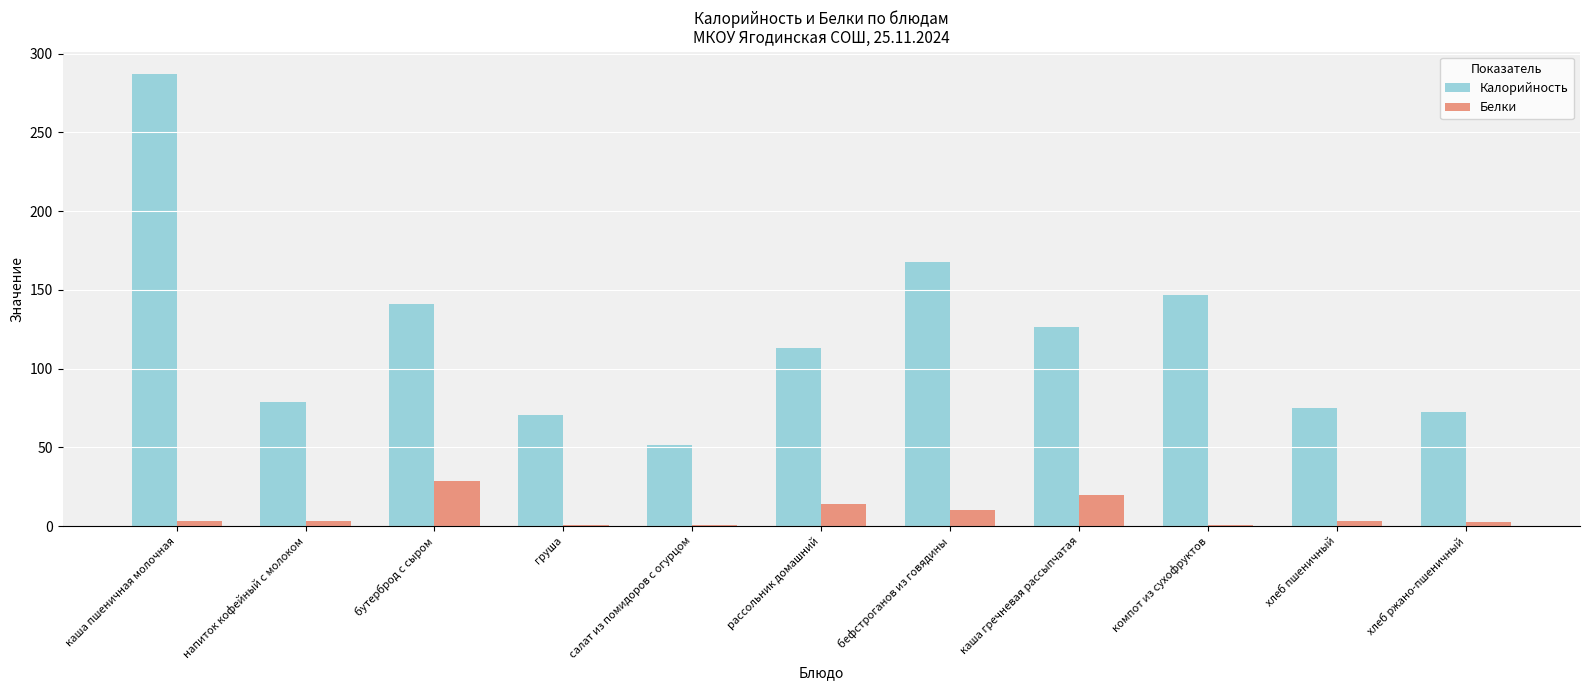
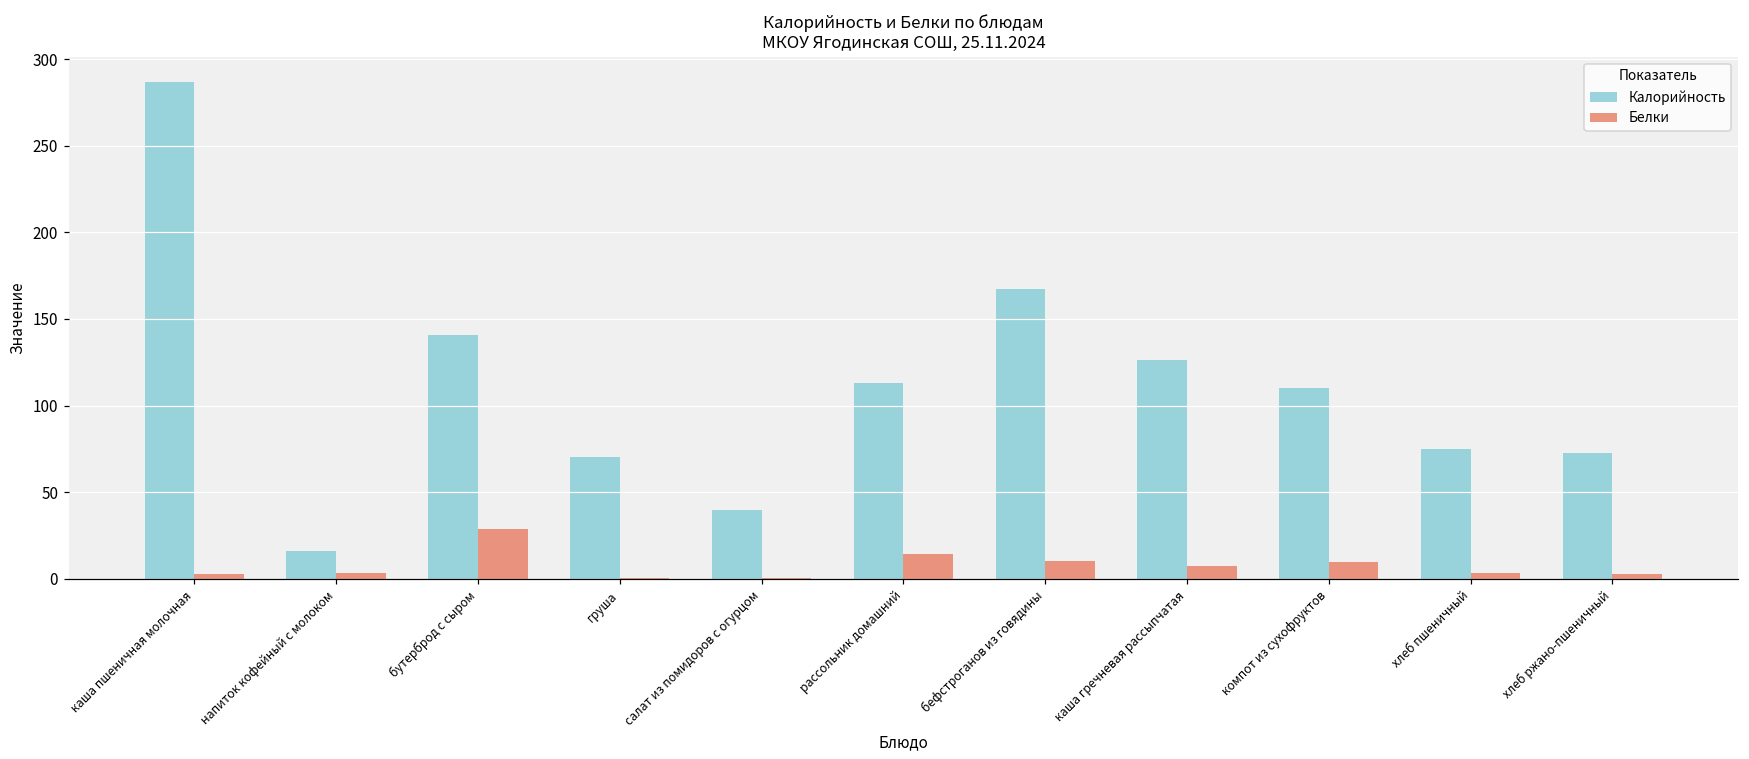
Калорийность, напиток кофейный с молоком: 79 -> 16
Калорийность, салат из помидоров с огурцом: 52 -> 40
Белки, каша гречневая рассыпчатая: 20 -> 7
Калорийность, компот из сухофруктов: 147 -> 110
Белки, компот из сухофруктов: 1 -> 10
